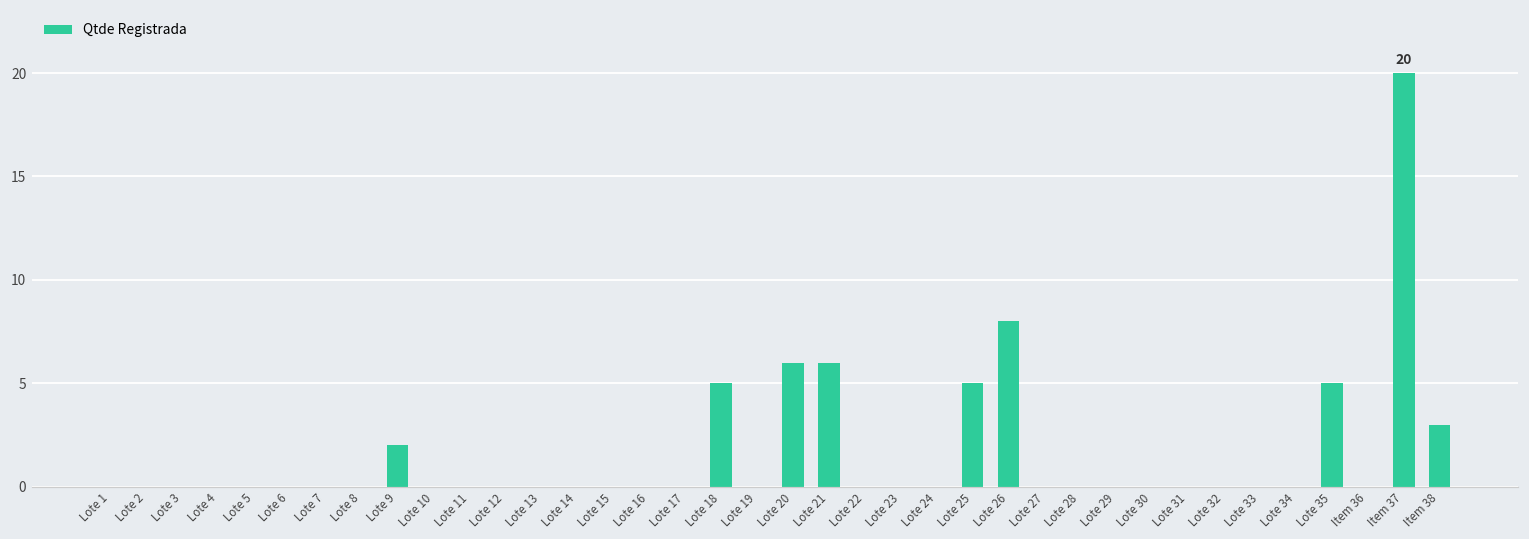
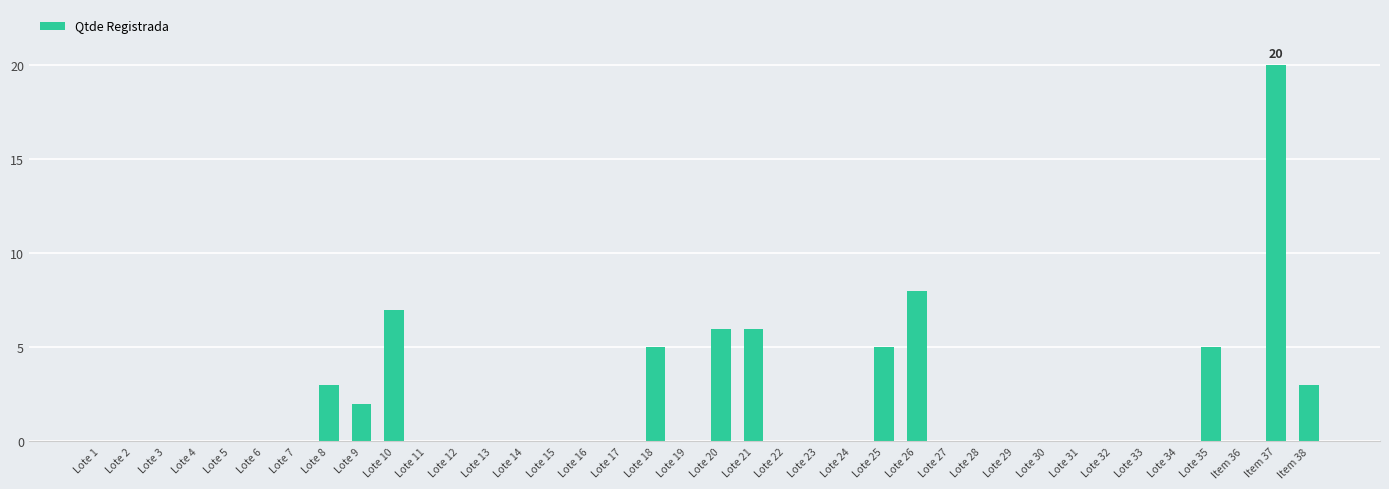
Lote 8: 0 -> 3
Lote 10: 0 -> 7
